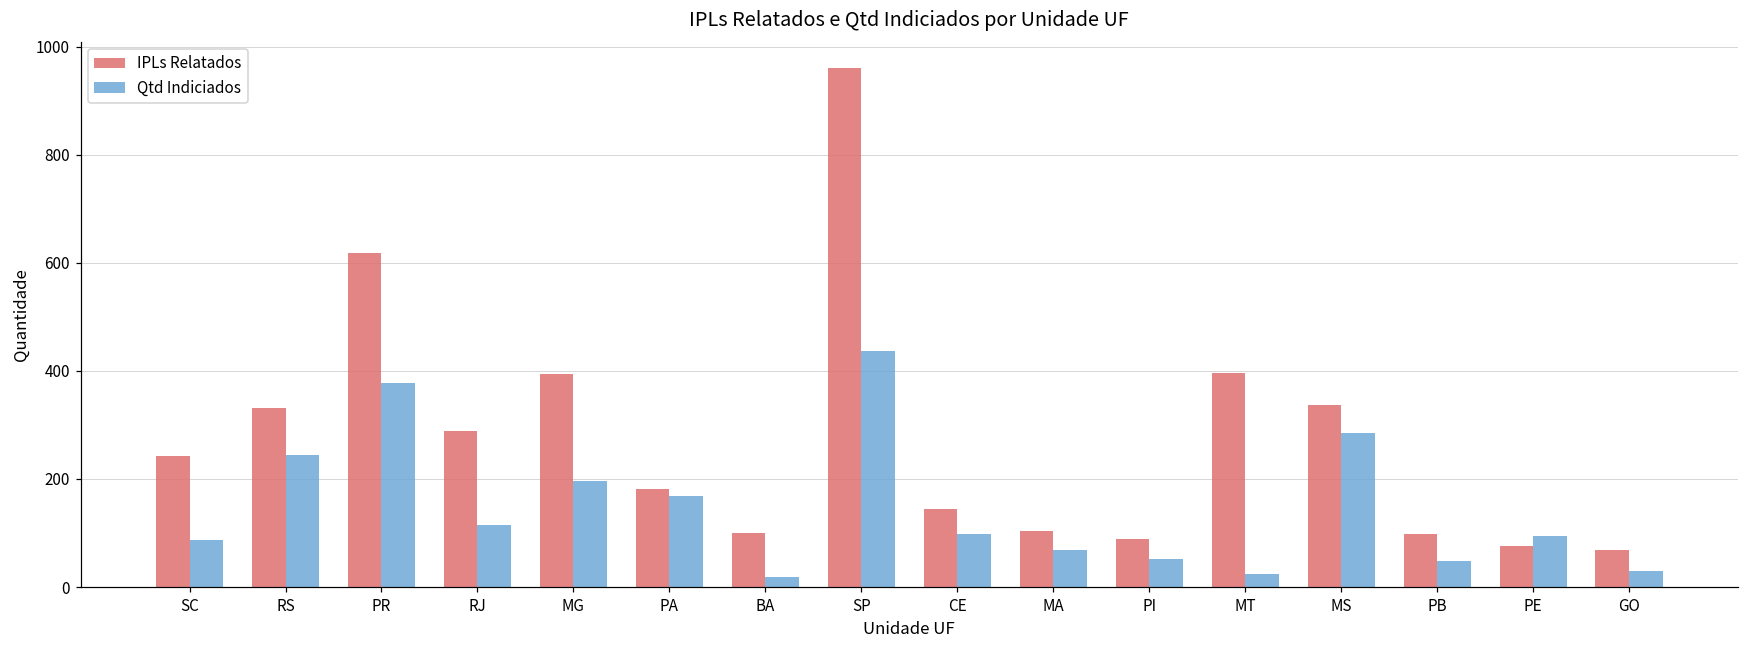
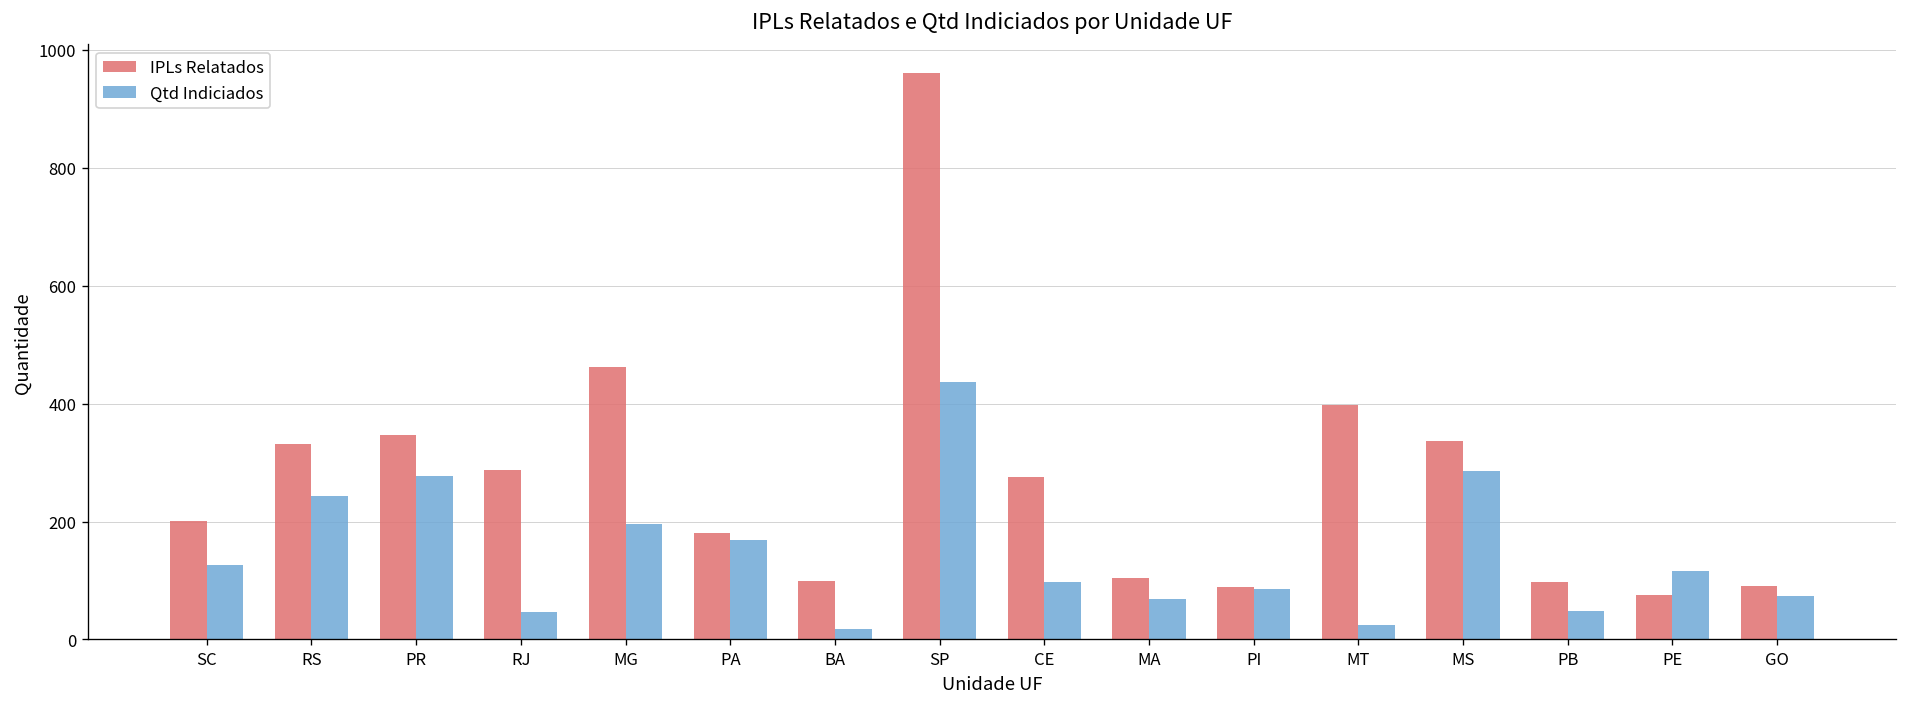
IPLs Relatados, SC: 240 -> 200
Qtd Indiciados, SC: 90 -> 130
IPLs Relatados, PR: 620 -> 350
Qtd Indiciados, PR: 380 -> 280
Qtd Indiciados, RJ: 120 -> 50
IPLs Relatados, MG: 390 -> 460
IPLs Relatados, CE: 150 -> 280
Qtd Indiciados, PI: 50 -> 90
Qtd Indiciados, PE: 90 -> 120
IPLs Relatados, GO: 70 -> 90
Qtd Indiciados, GO: 30 -> 70
